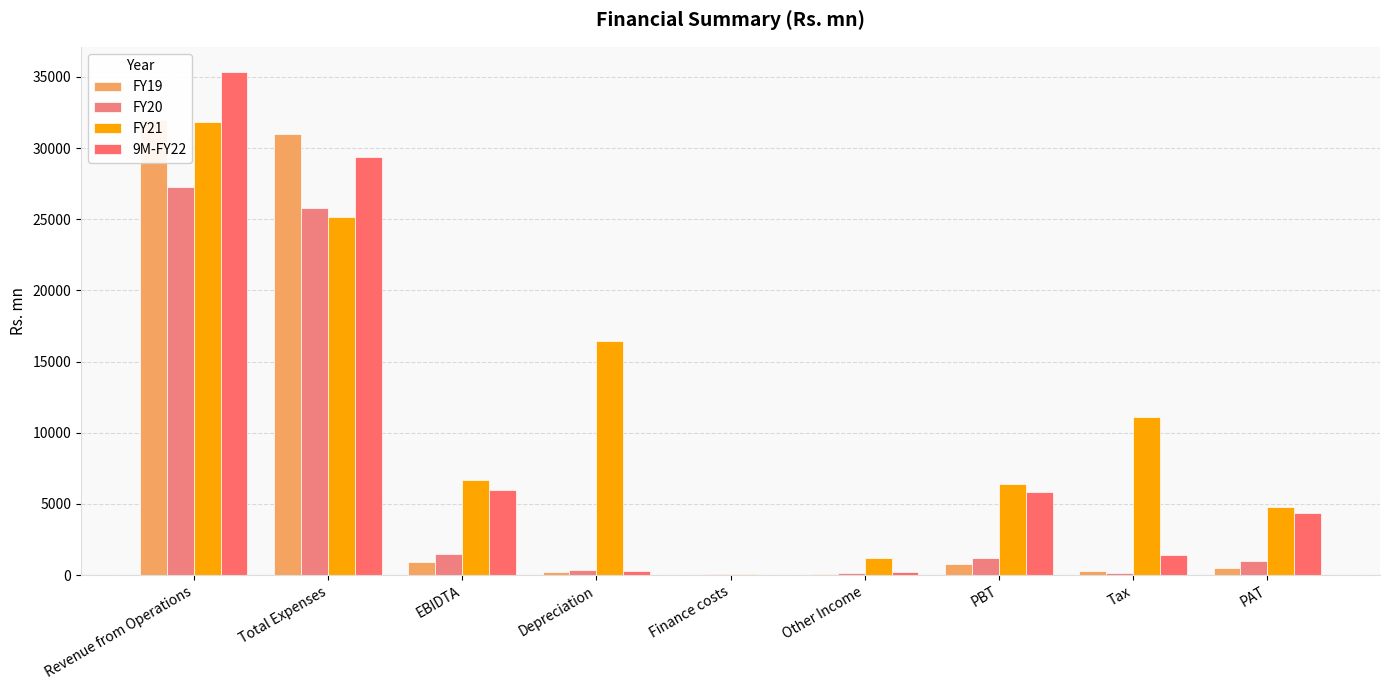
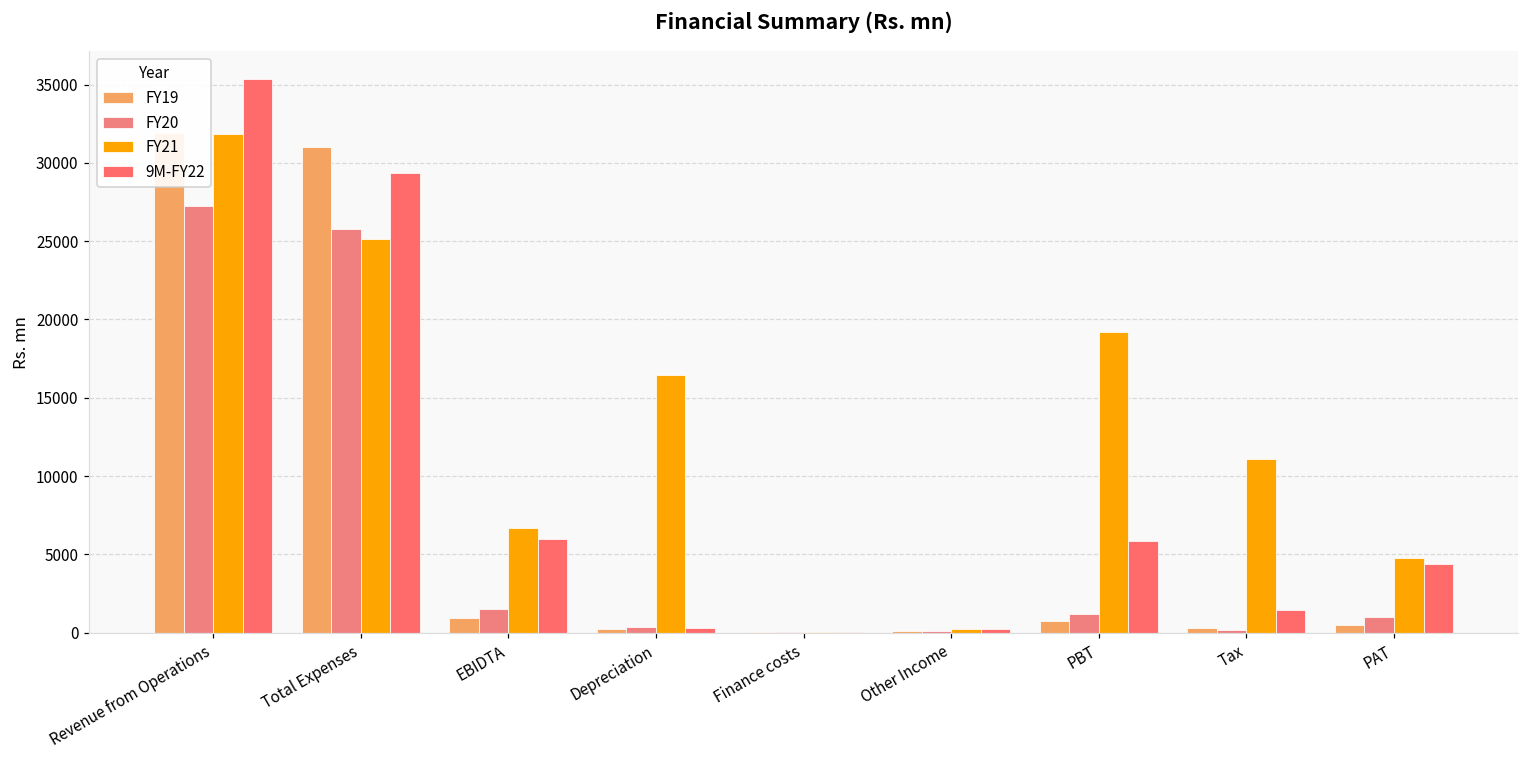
FY21, Other Income: 1200 -> 200
FY21, PBT: 6400 -> 19200
